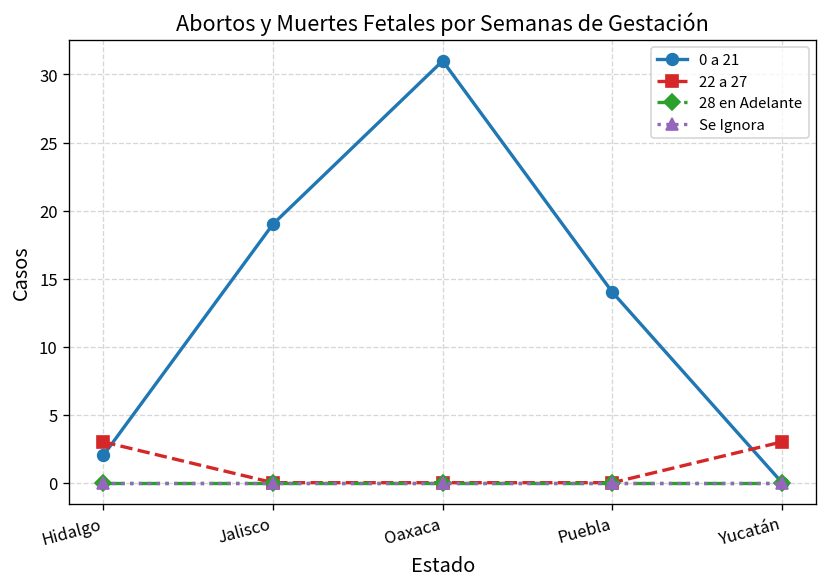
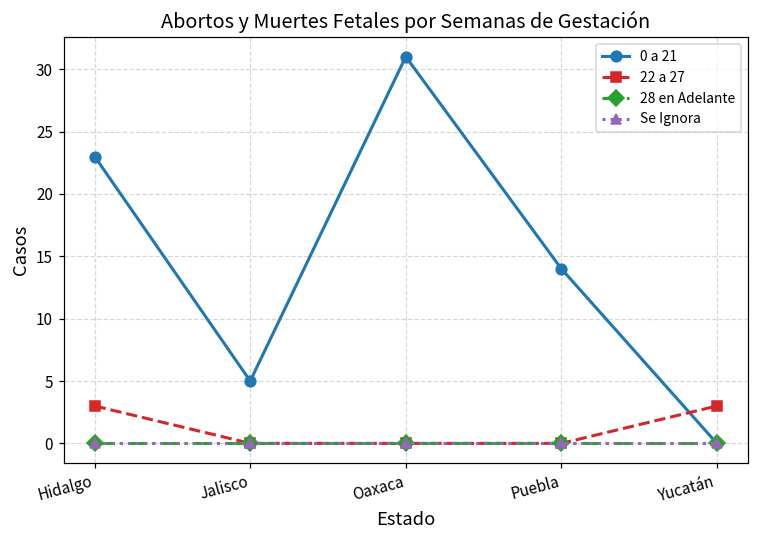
0 a 21, Hidalgo: 2 -> 23
0 a 21, Jalisco: 19 -> 5
